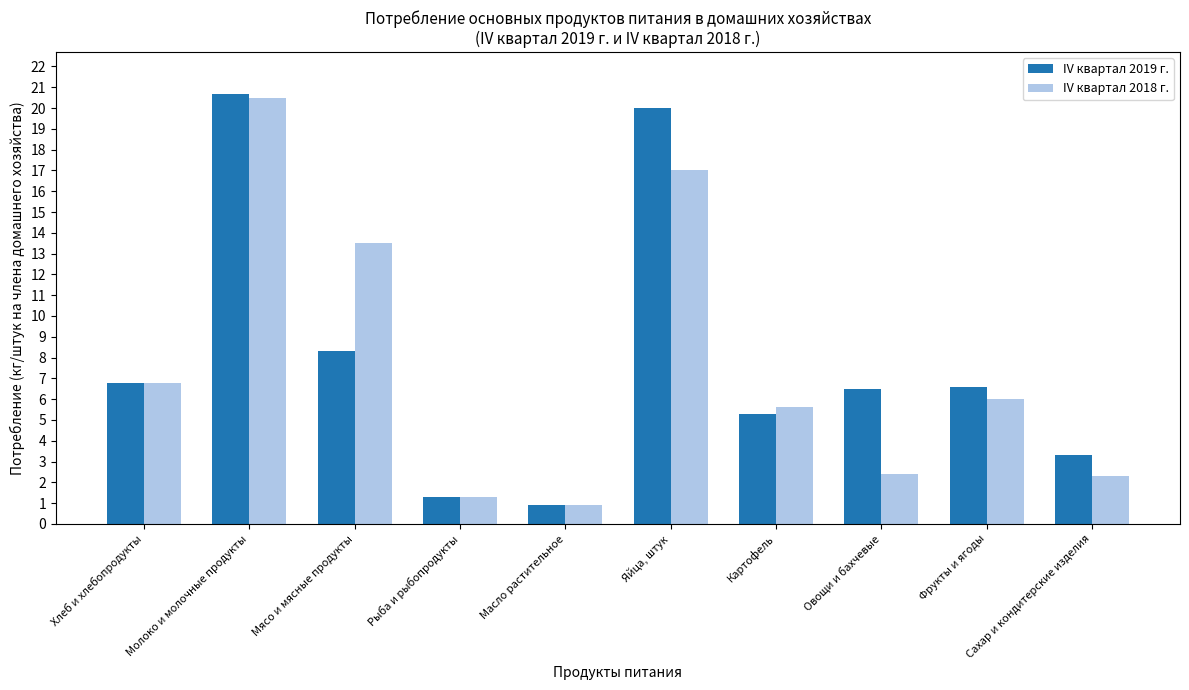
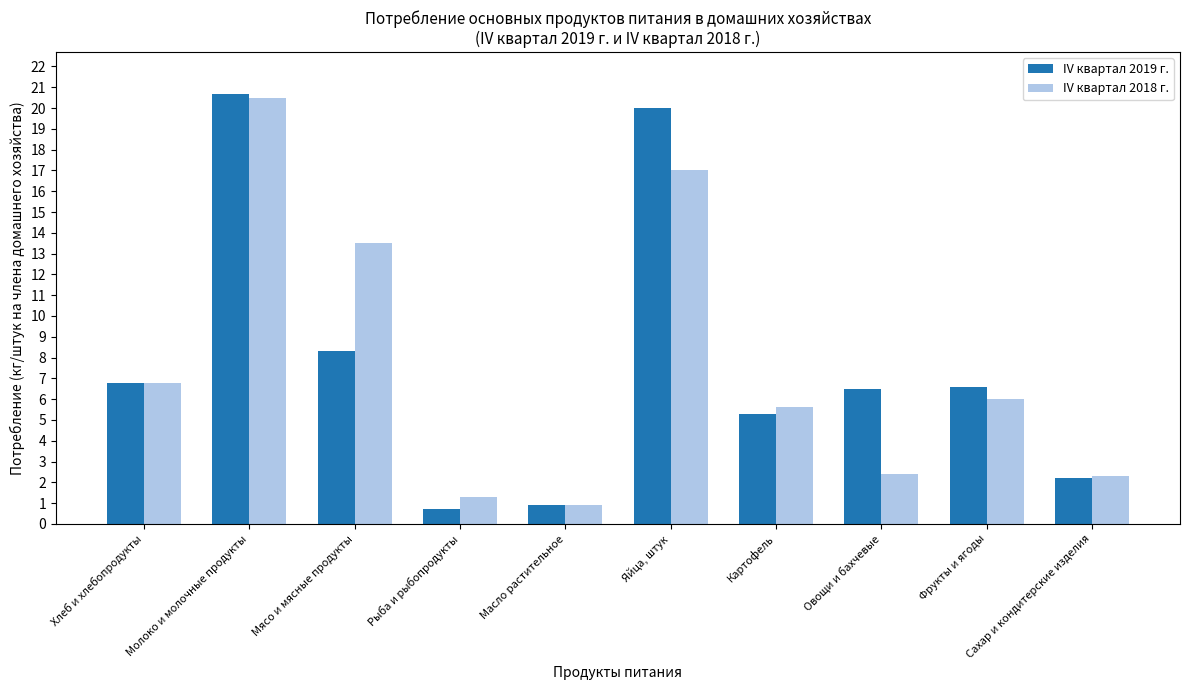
IV квартал 2019 г., Рыба и рыбопродукты: 1.3 -> 0.7
IV квартал 2019 г., Сахар и кондитерские изделия: 3.3 -> 2.2
